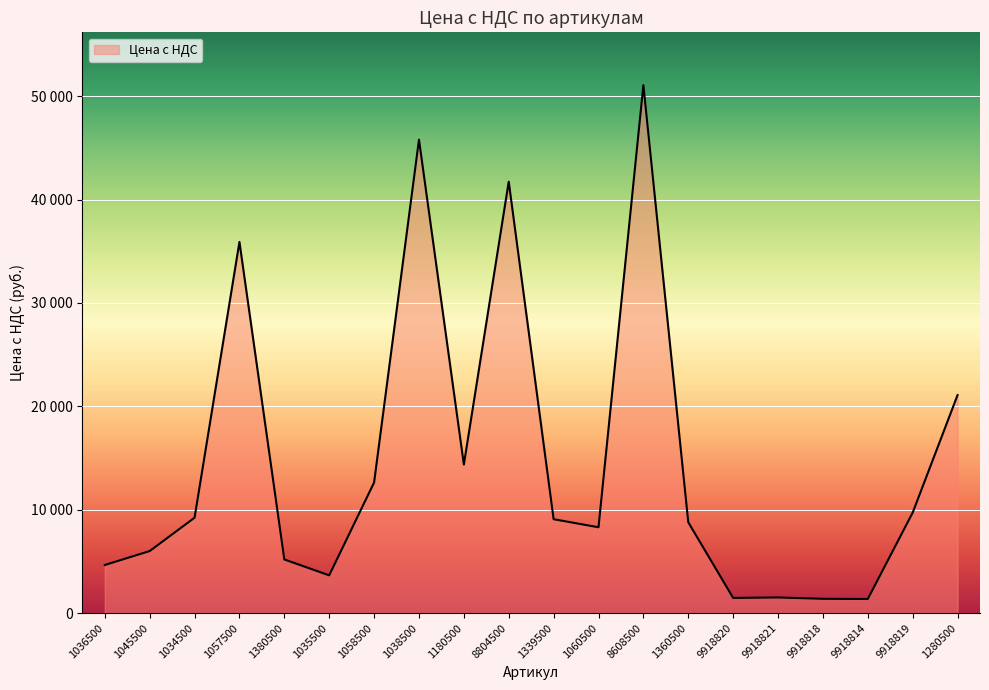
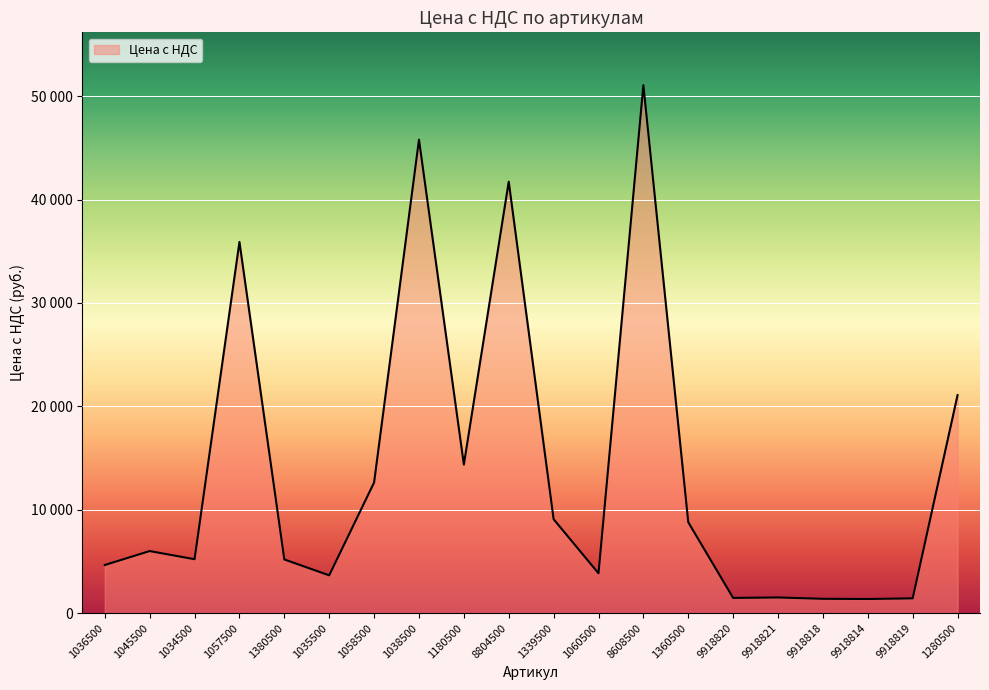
1034500: 9200 -> 5200
1060500: 8300 -> 3800
9918819: 9700 -> 1400
